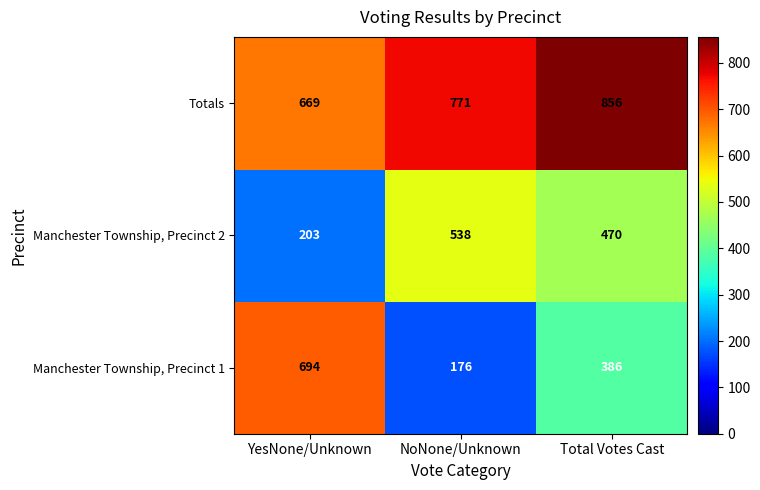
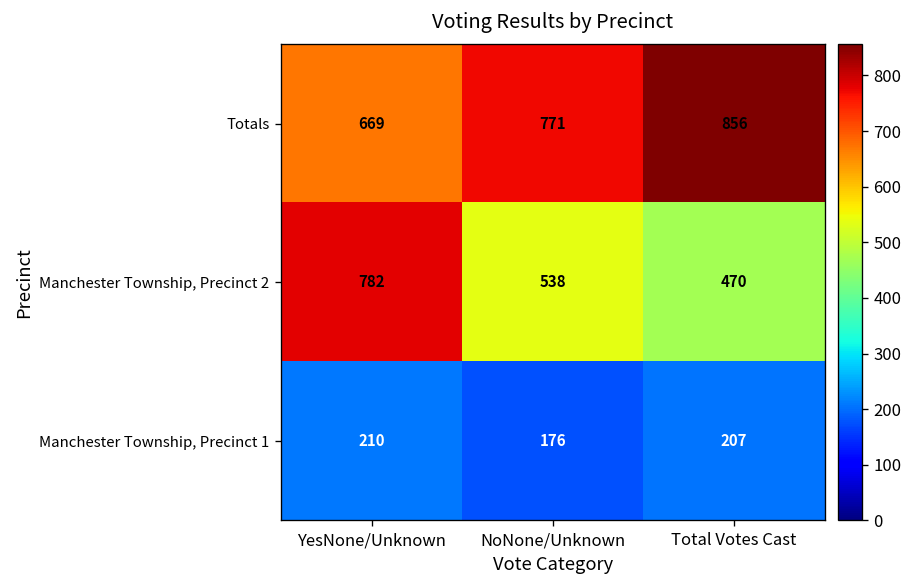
Manchester Township, Precinct 2, YesNone/Unknown: 203 -> 782
Manchester Township, Precinct 1, YesNone/Unknown: 694 -> 210
Manchester Township, Precinct 1, Total Votes Cast: 386 -> 207
